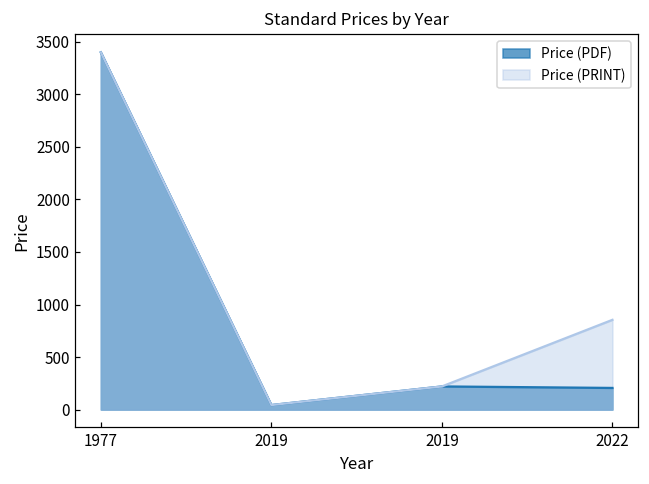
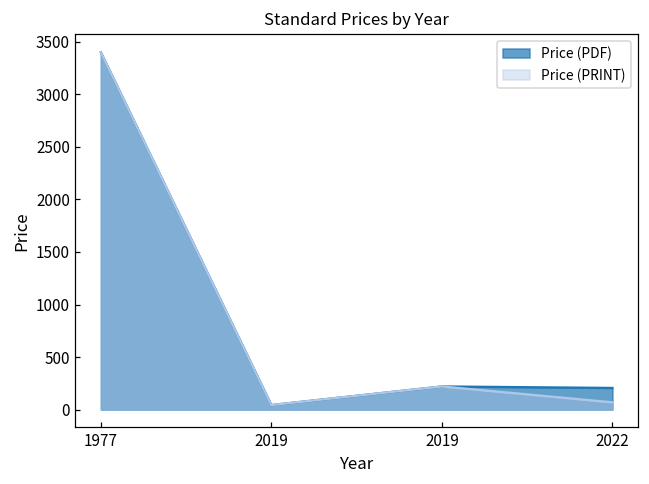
Price (PRINT), 2022: 900 -> 100
